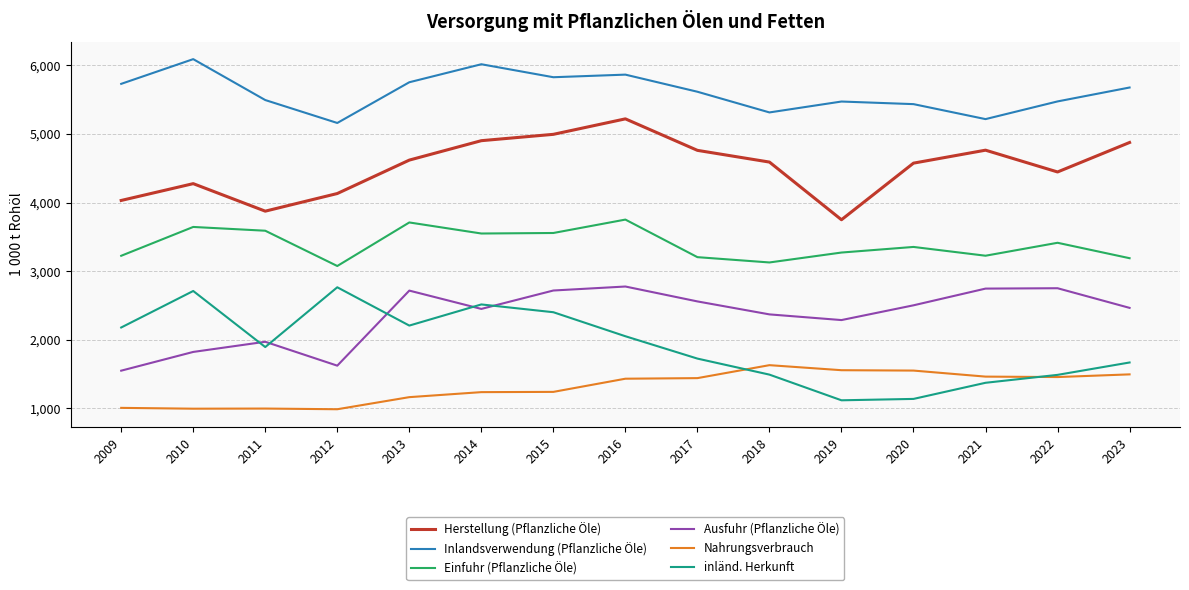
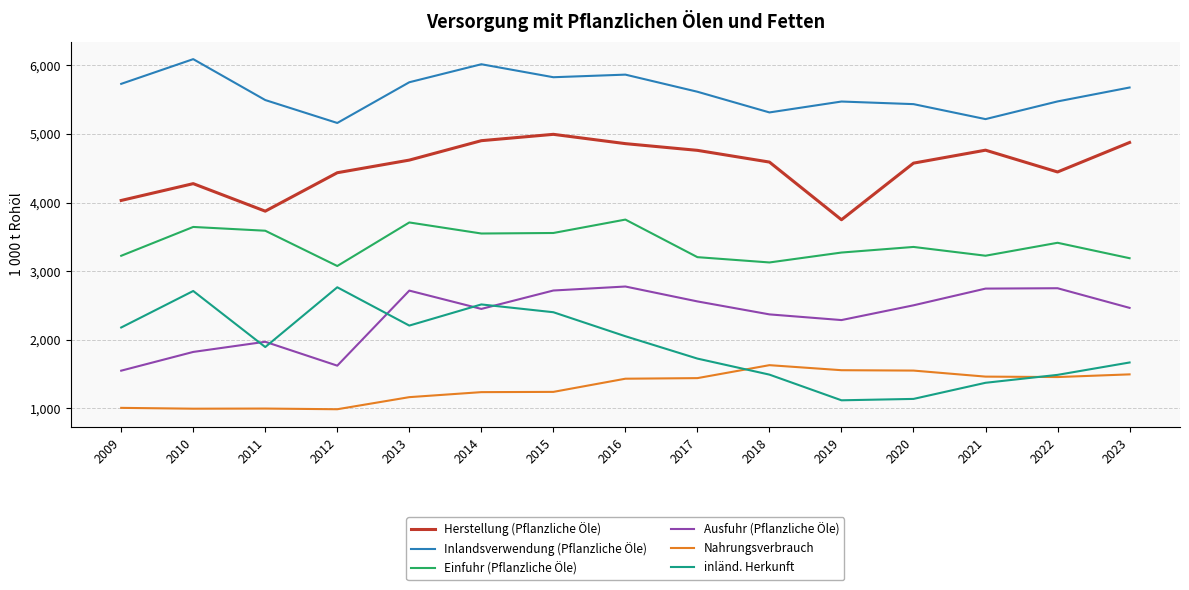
Herstellung (Pflanzliche Öle), 2012: 4,100 -> 4,400
Herstellung (Pflanzliche Öle), 2016: 5,200 -> 4,900
